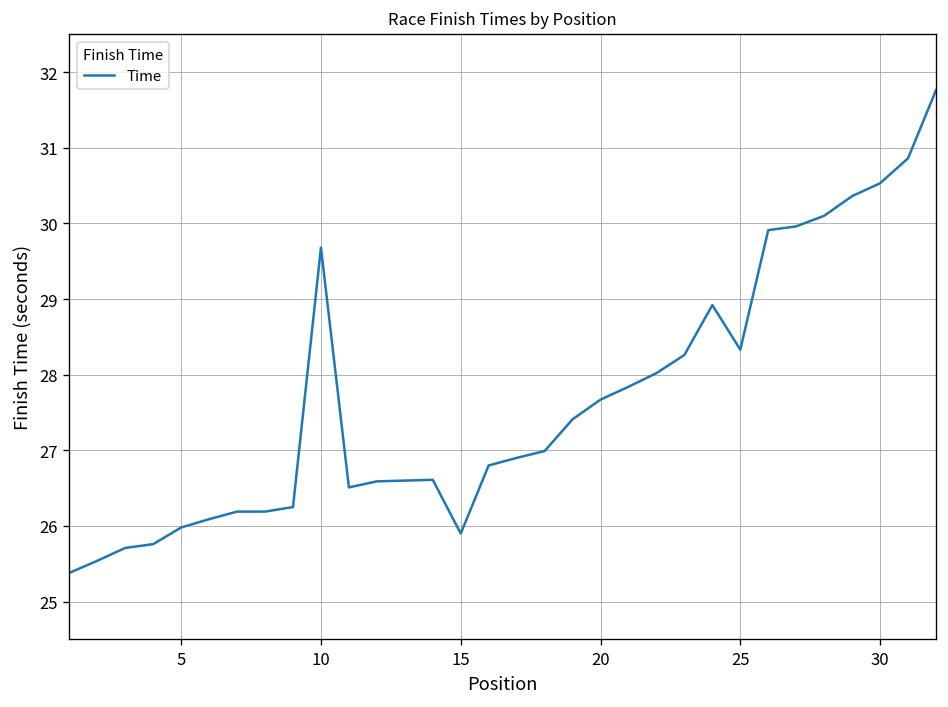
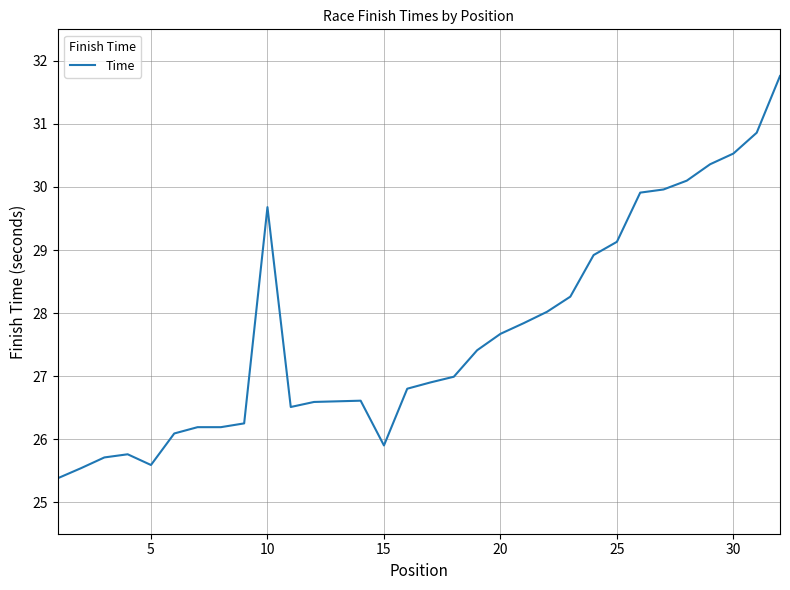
5: 26.0 -> 25.6
25: 28.3 -> 29.1
